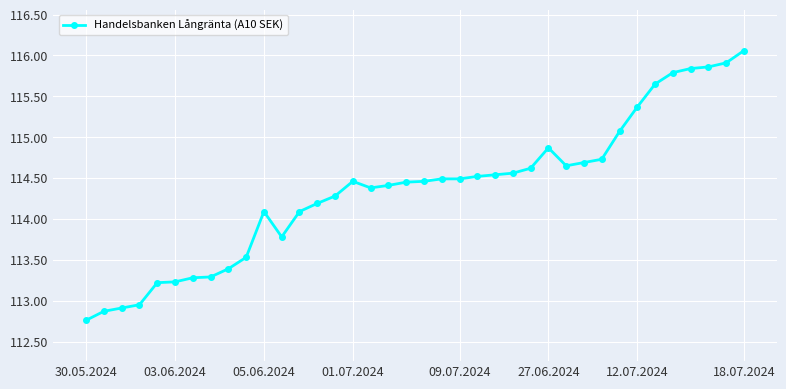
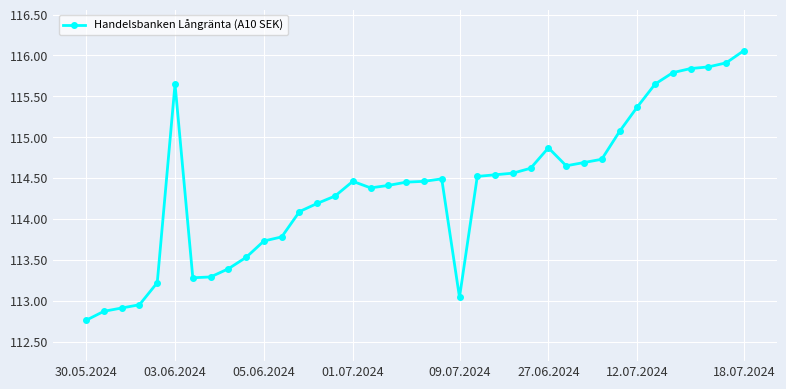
03.06.2024: 113.2 -> 115.7
05.06.2024: 114.1 -> 113.7
09.07.2024: 114.5 -> 113.0
